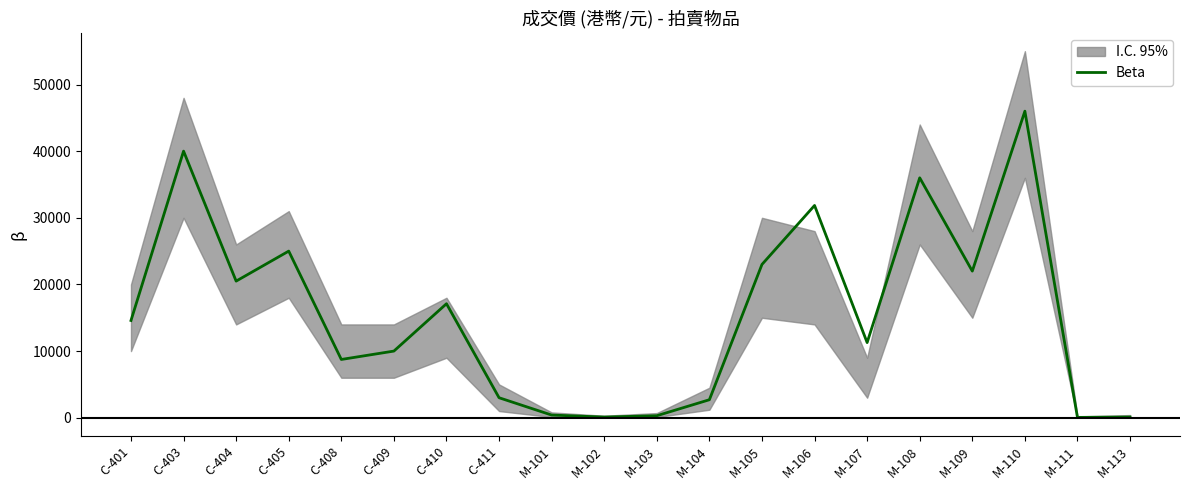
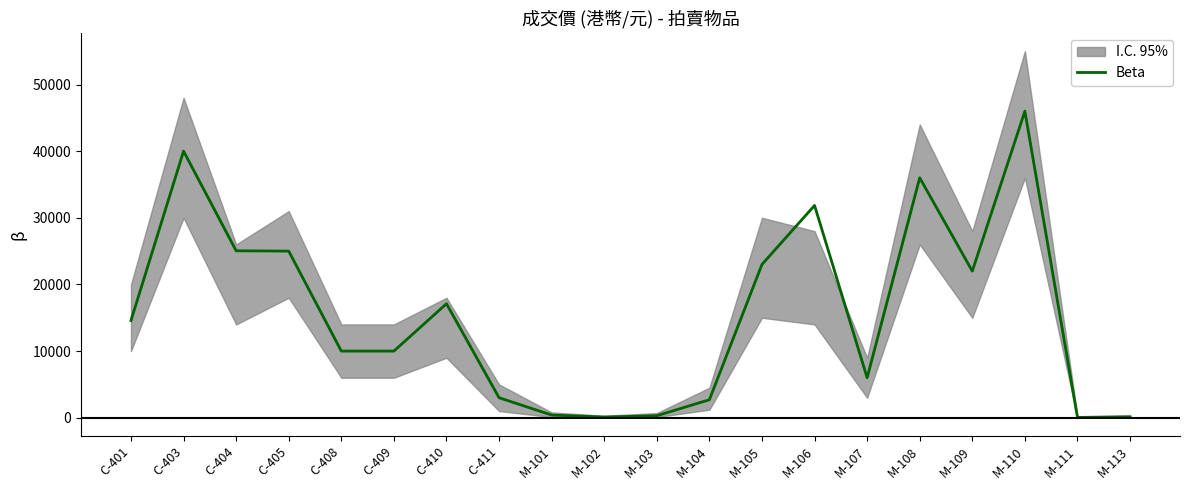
Beta, C-404: 21000 -> 25000
Beta, C-408: 9000 -> 10000
Beta, M-107: 11000 -> 6000
